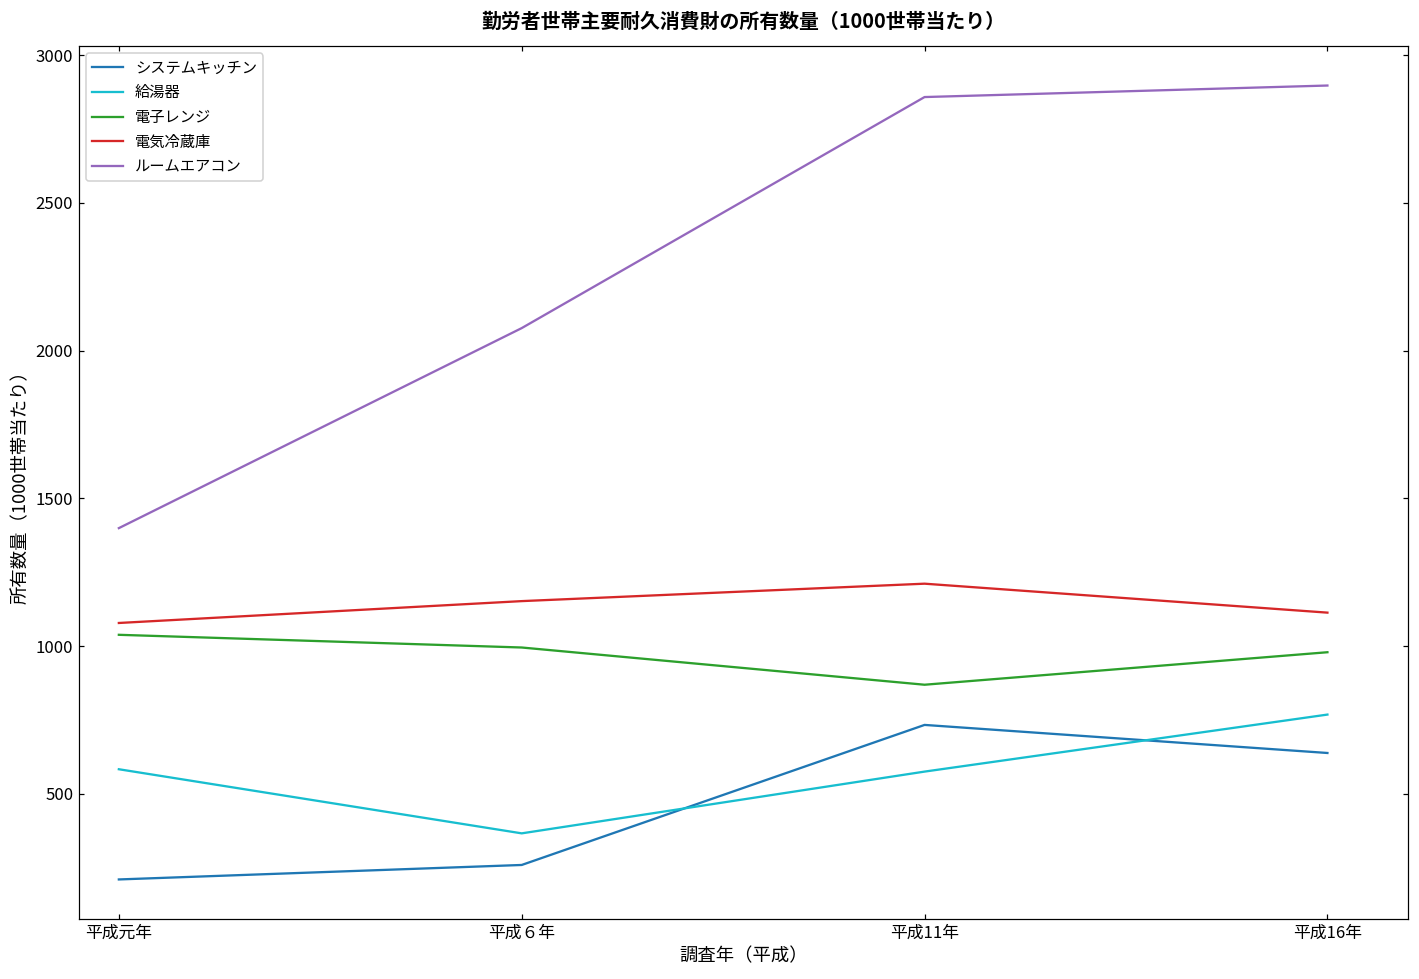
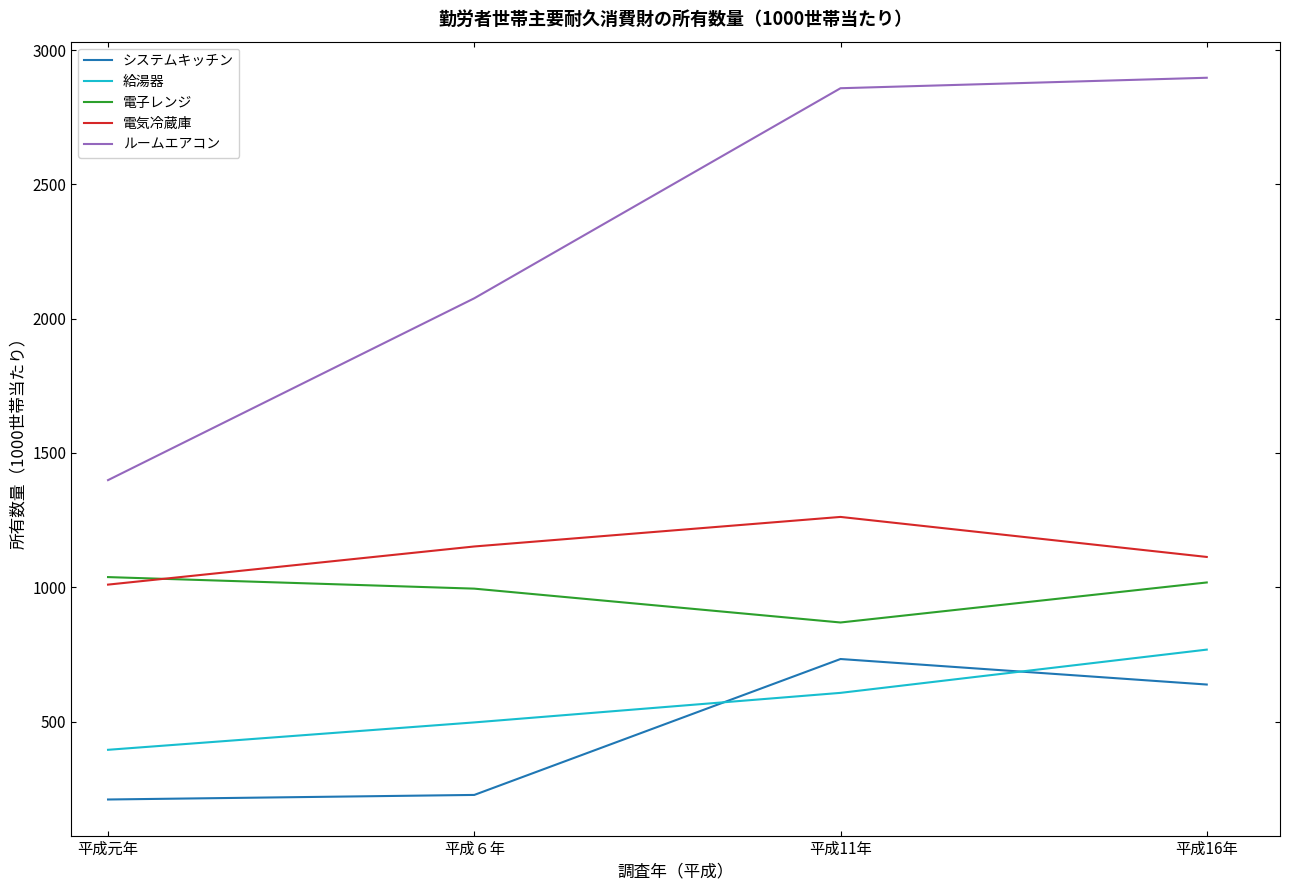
給湯器, 平成元年: 580 -> 400
電気冷蔵庫, 平成元年: 1080 -> 1010
システムキッチン, 平成６年: 260 -> 230
給湯器, 平成６年: 370 -> 500
給湯器, 平成11年: 580 -> 610
電気冷蔵庫, 平成11年: 1210 -> 1260
電子レンジ, 平成16年: 980 -> 1020
